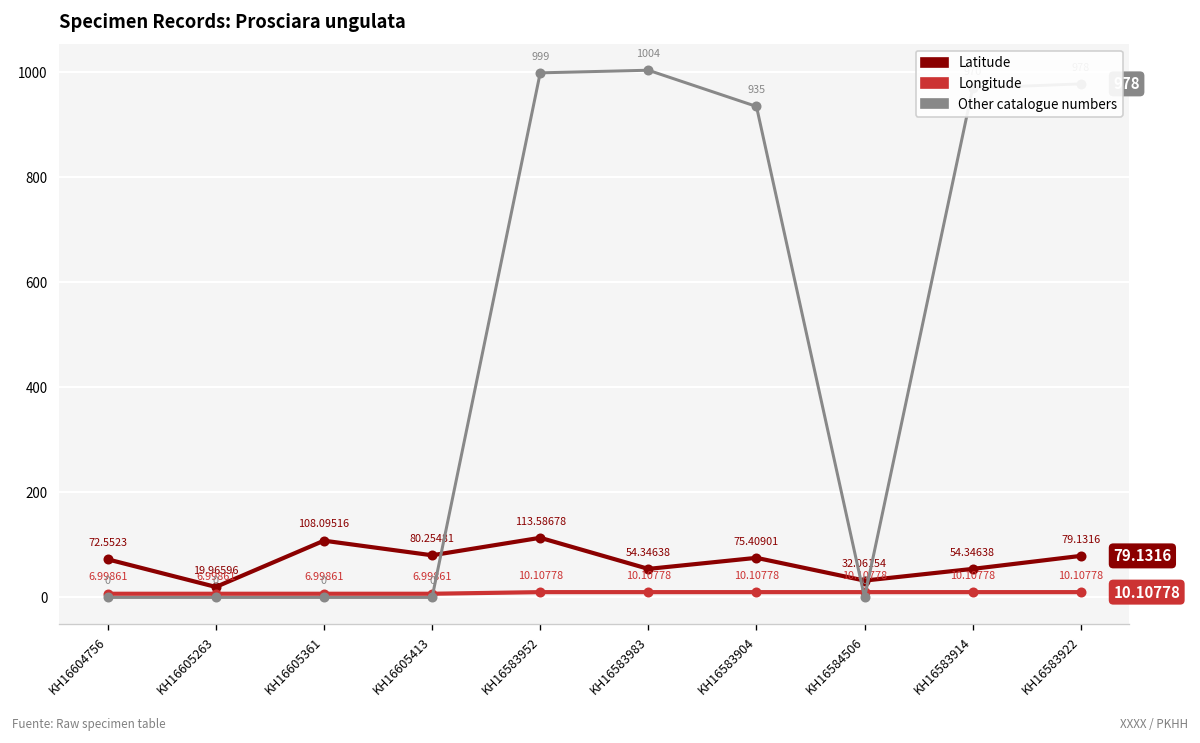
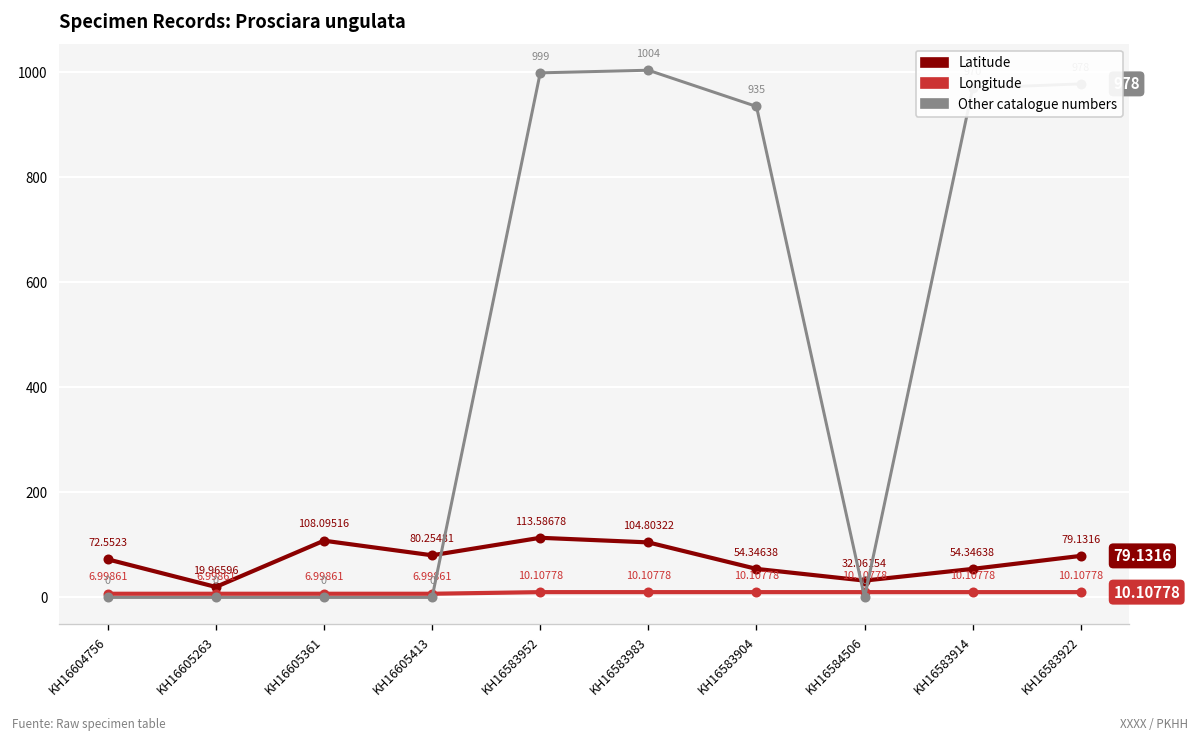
Latitude, KH16583983: 54.34638 -> 104.80322
Latitude, KH16583904: 75.40901 -> 54.34638
